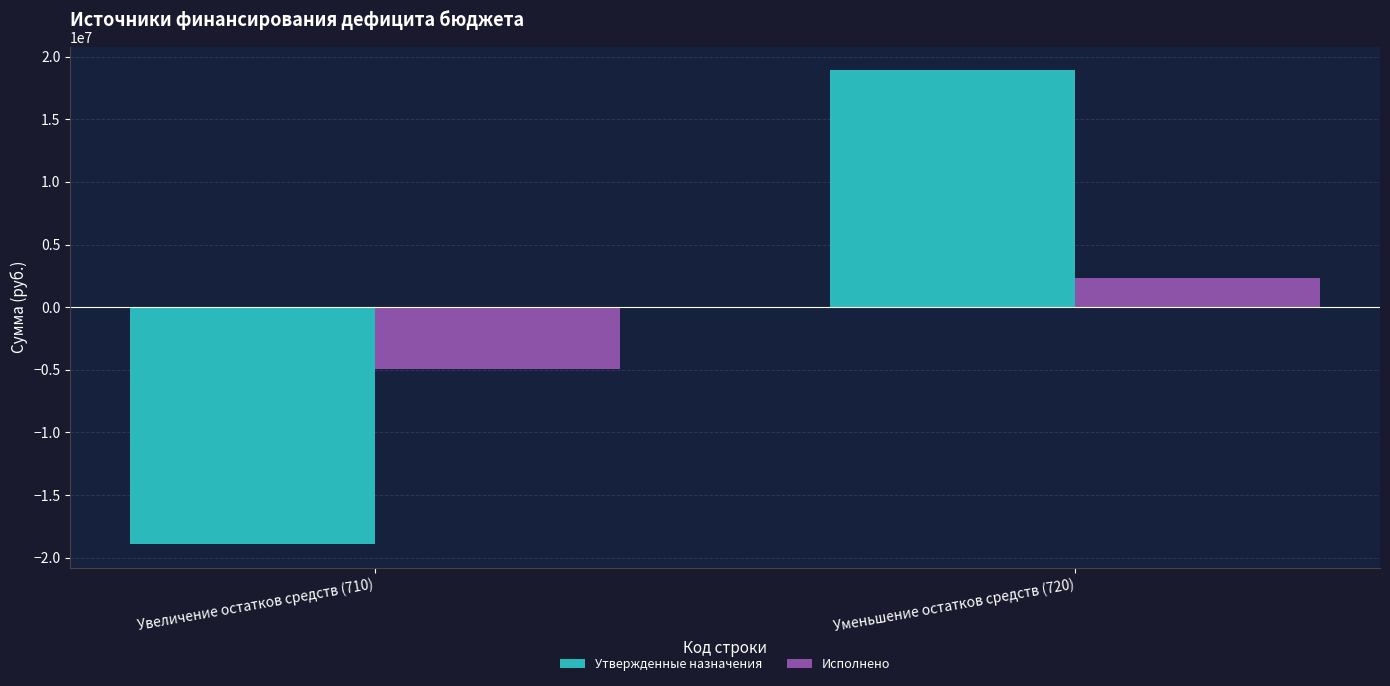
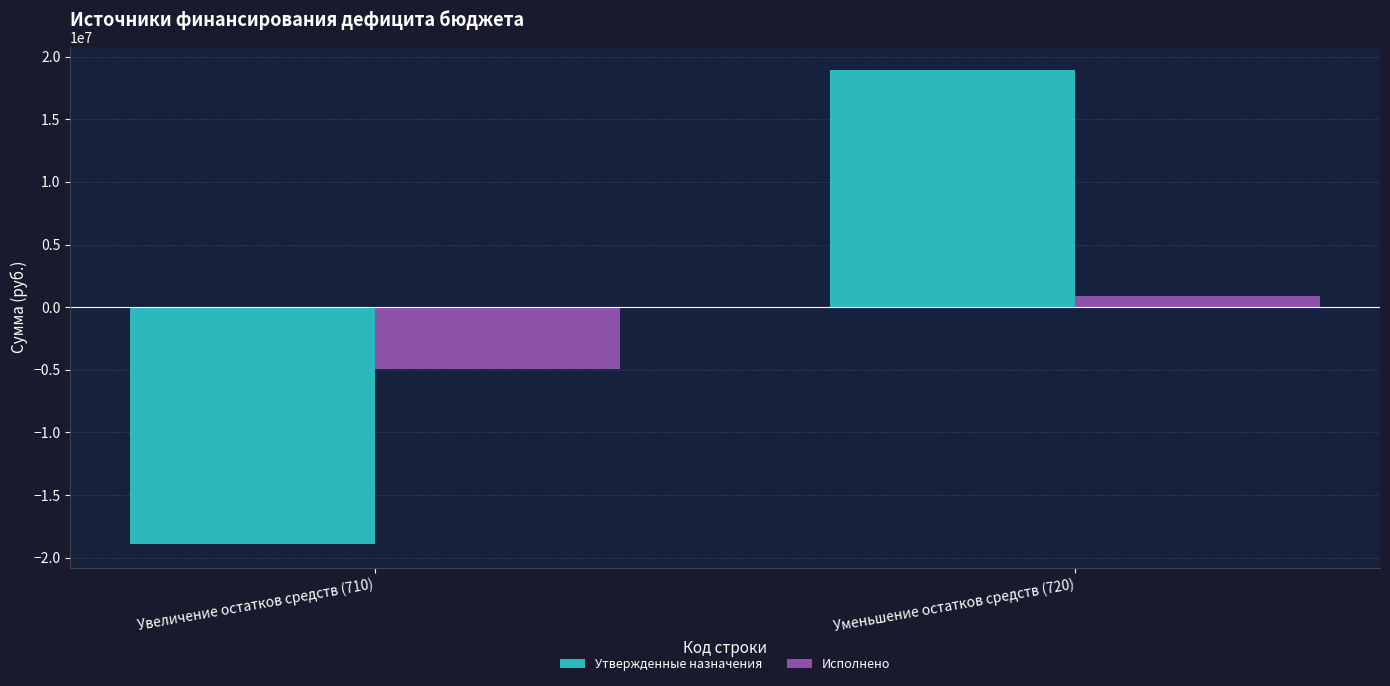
Исполнено, Уменьшение остатков средств (720): 2300000 -> 900000
